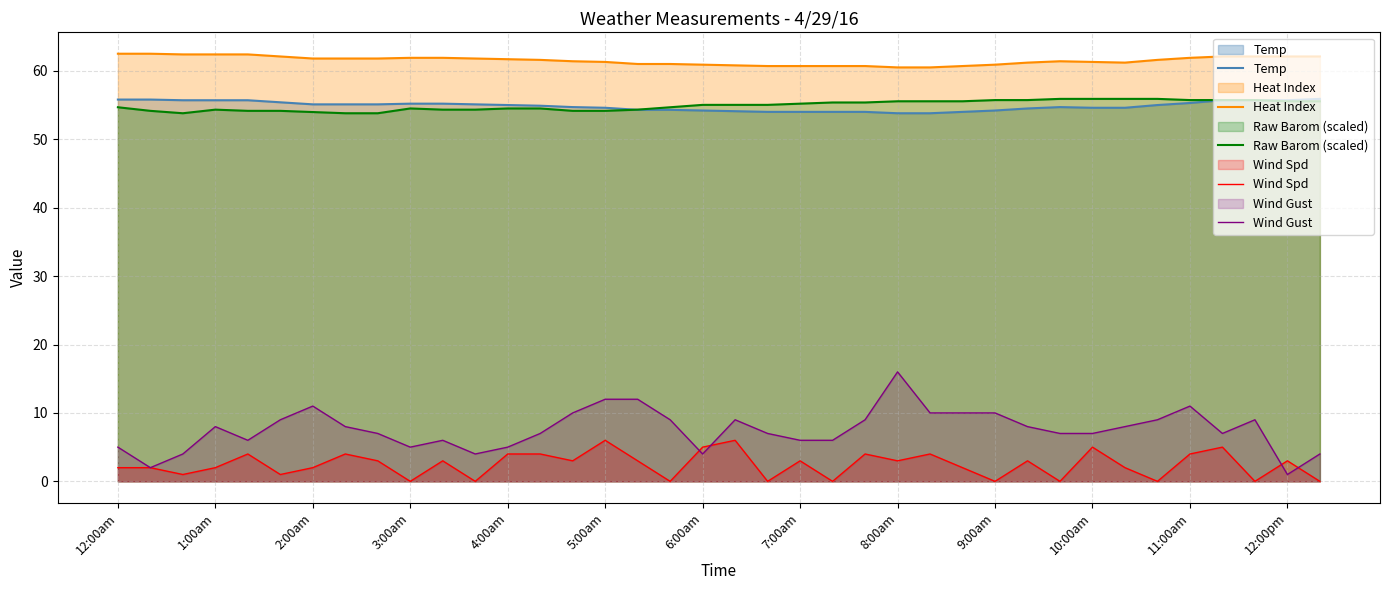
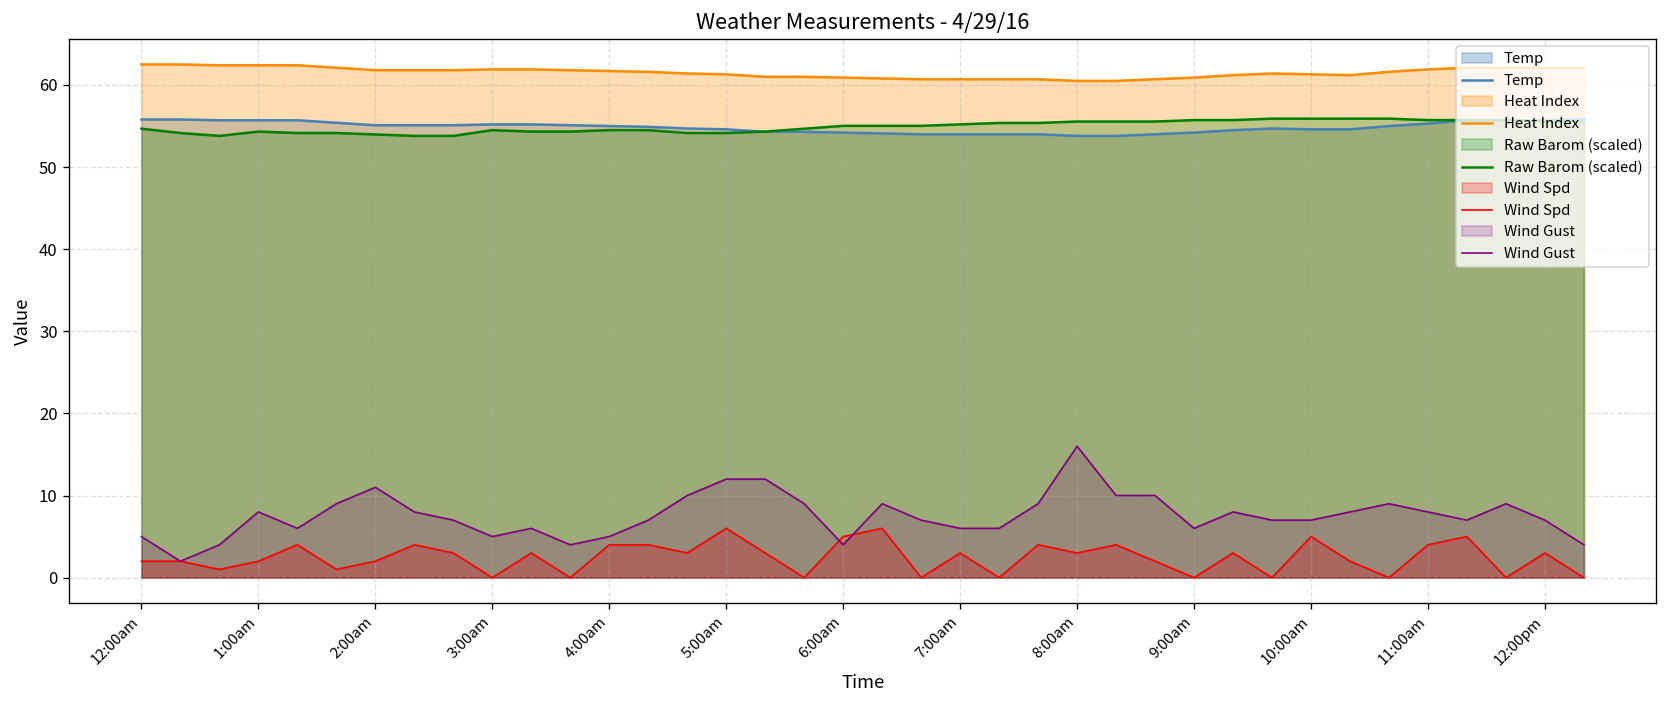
Wind Gust, 9:00am: 10 -> 6
Wind Gust, 11:00am: 11 -> 8
Wind Gust, 12:00pm: 1 -> 7
